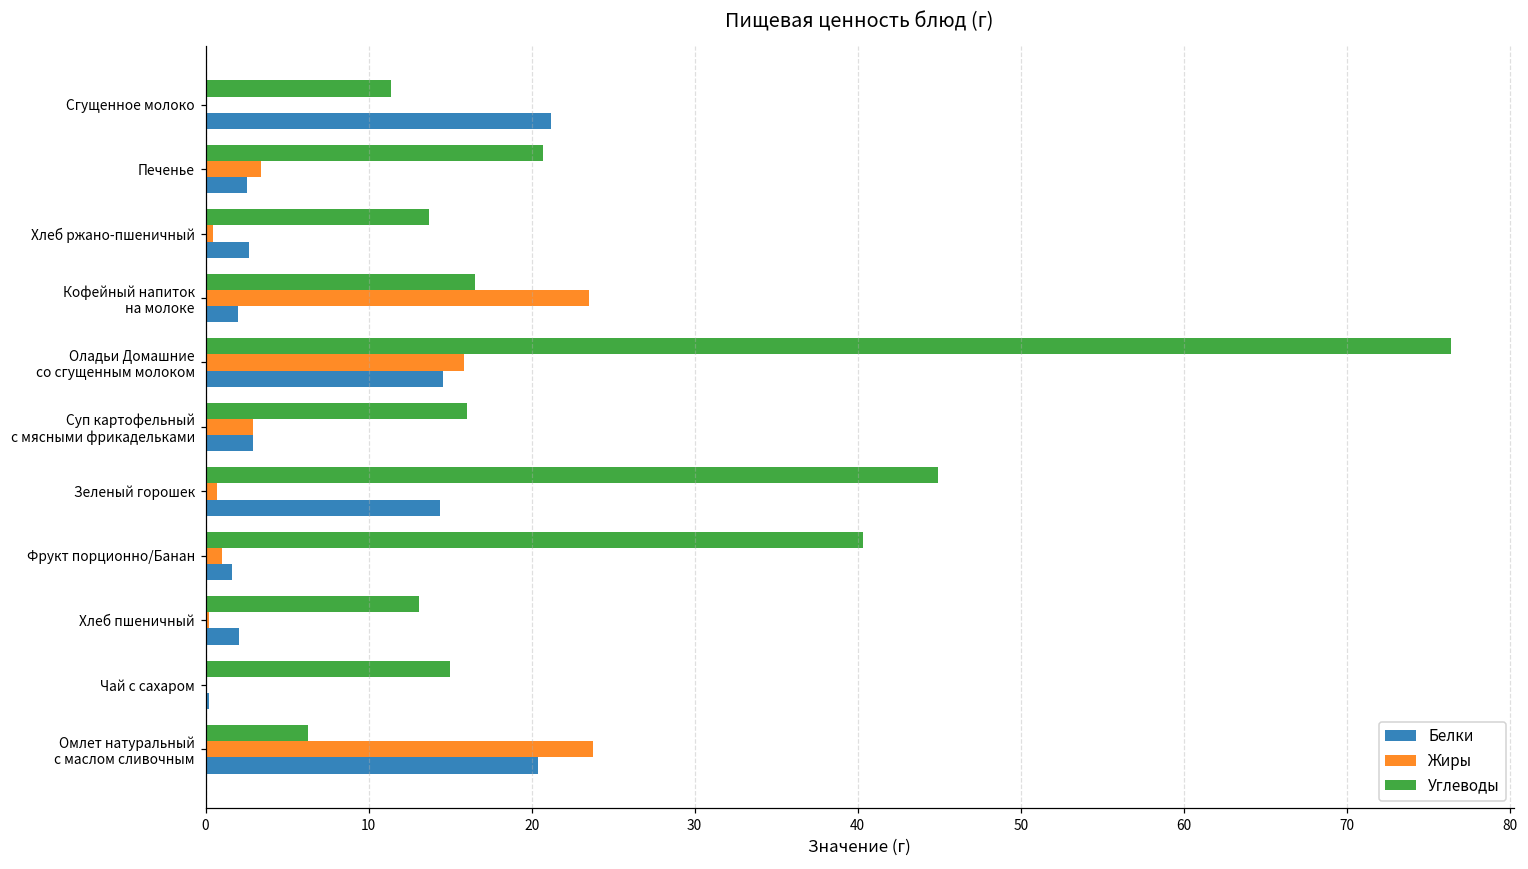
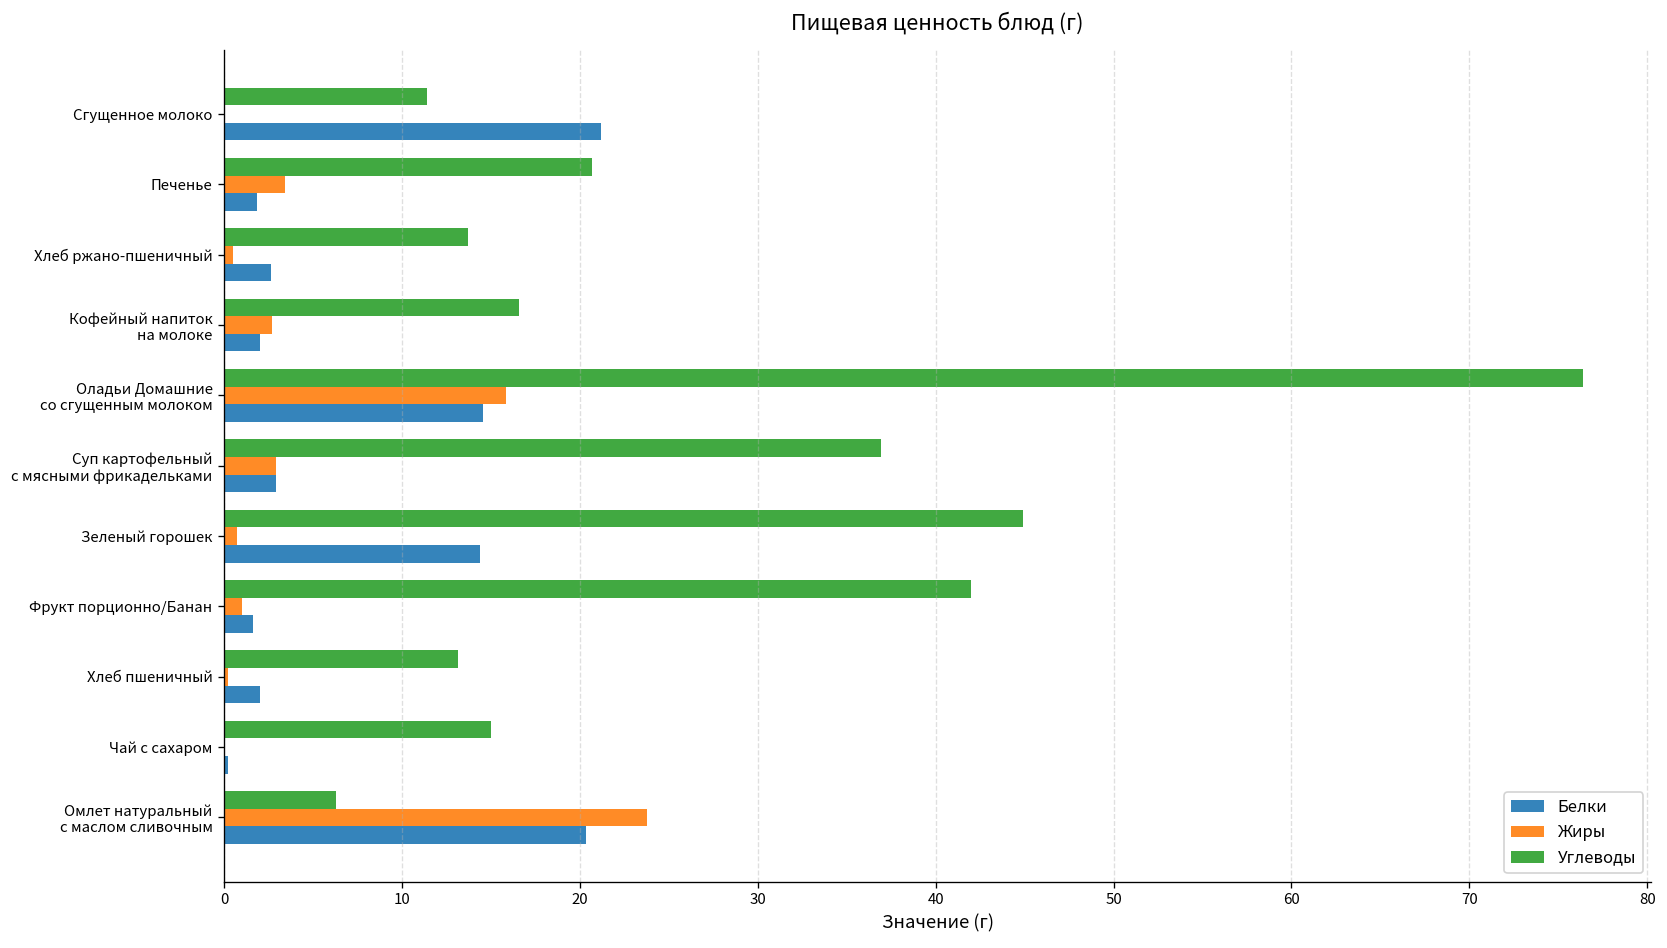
Белки, Печенье: 2.6 -> 1.8
Жиры, Кофейный напиток на молоке: 23.5 -> 2.7
Углеводы, Суп картофельный с мясными фрикадельками: 16.0 -> 37.0
Углеводы, Фрукт порционно/Банан: 40.3 -> 42.0
